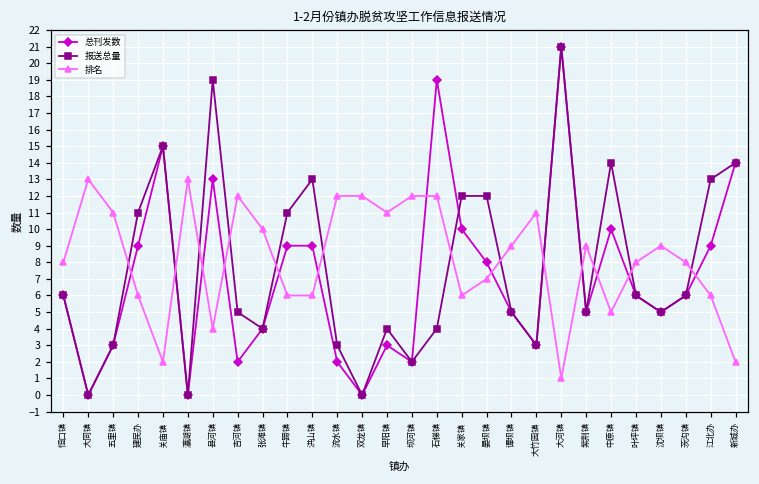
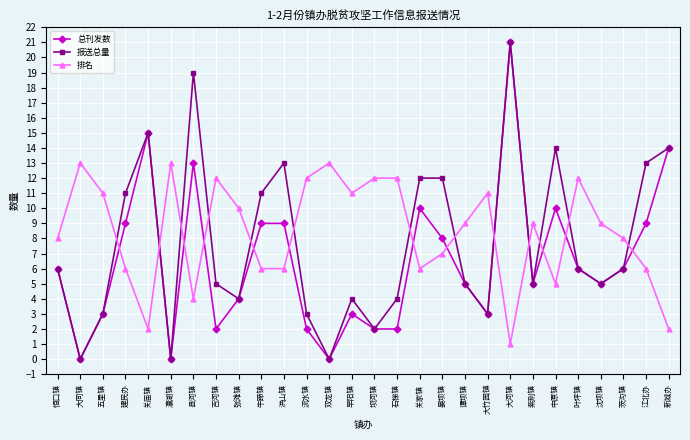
排名, 双龙镇: 12 -> 13
总刊发数, 石梯镇: 19 -> 2
排名, 叶坪镇: 8 -> 12
